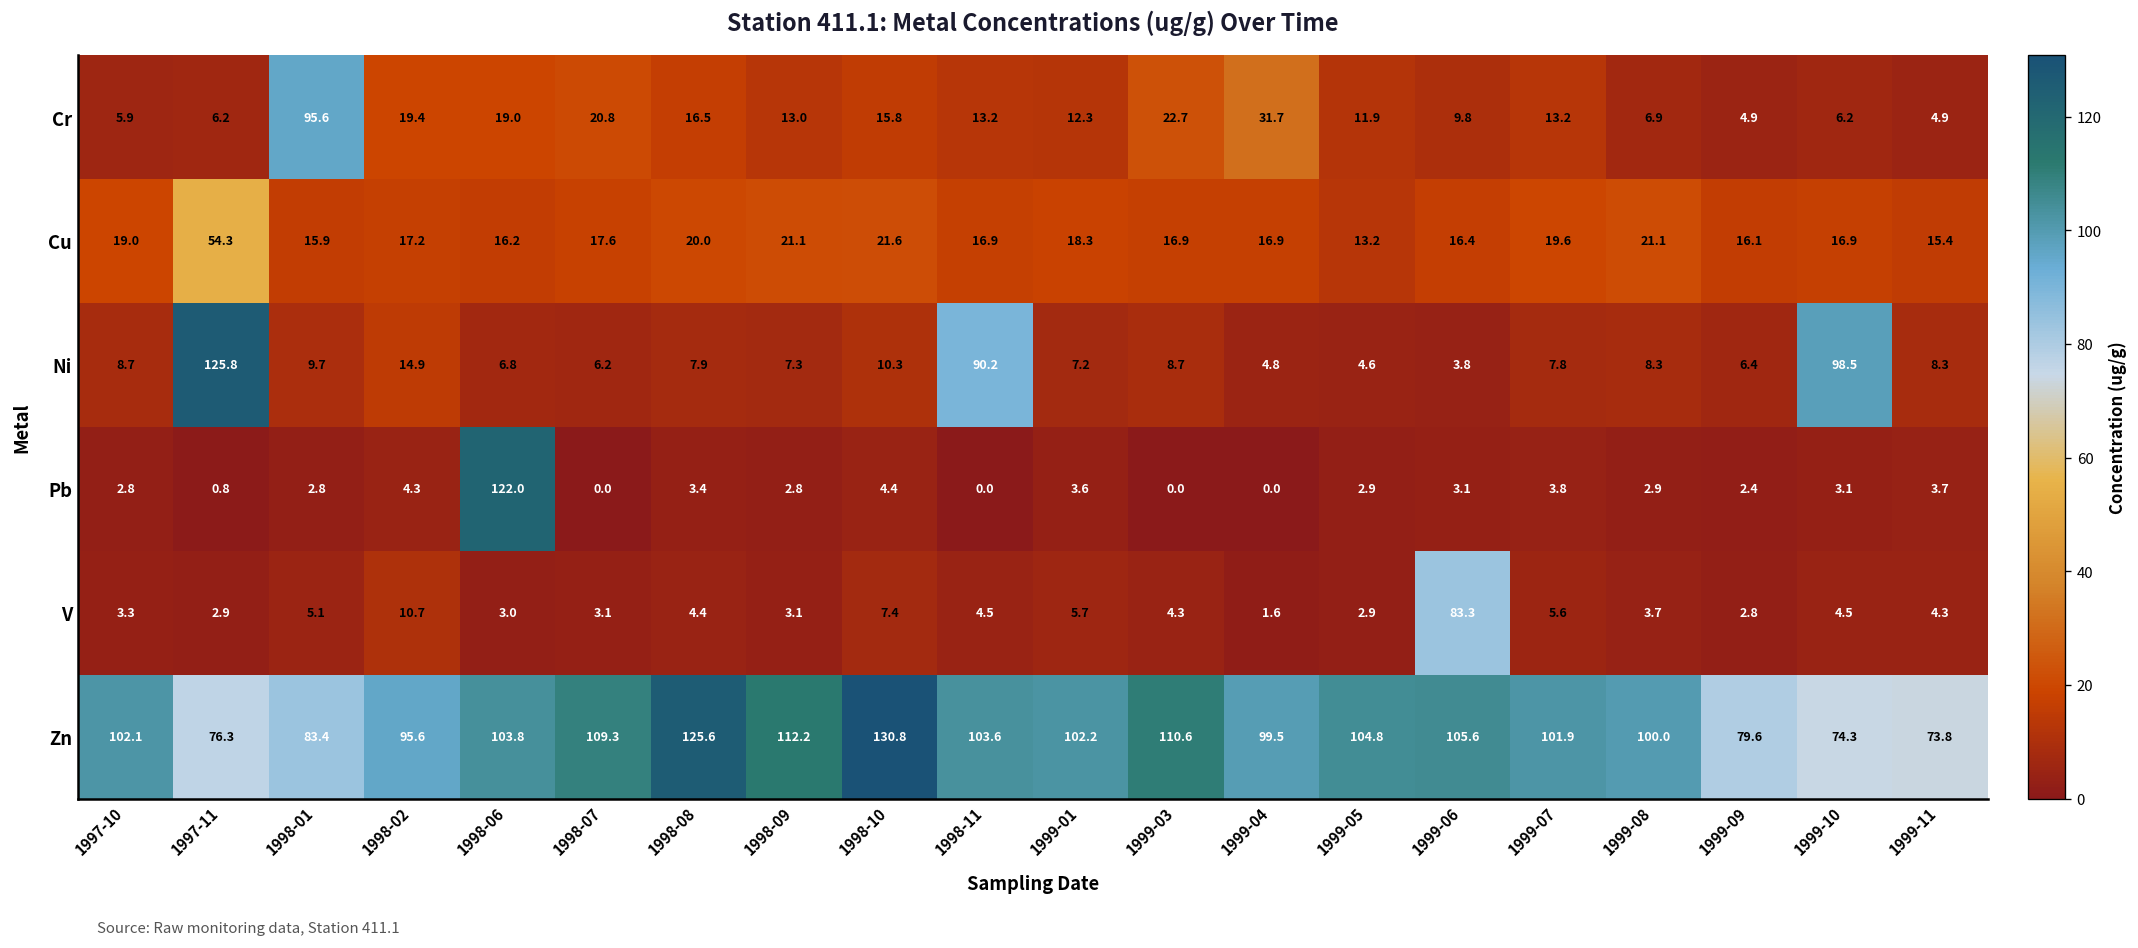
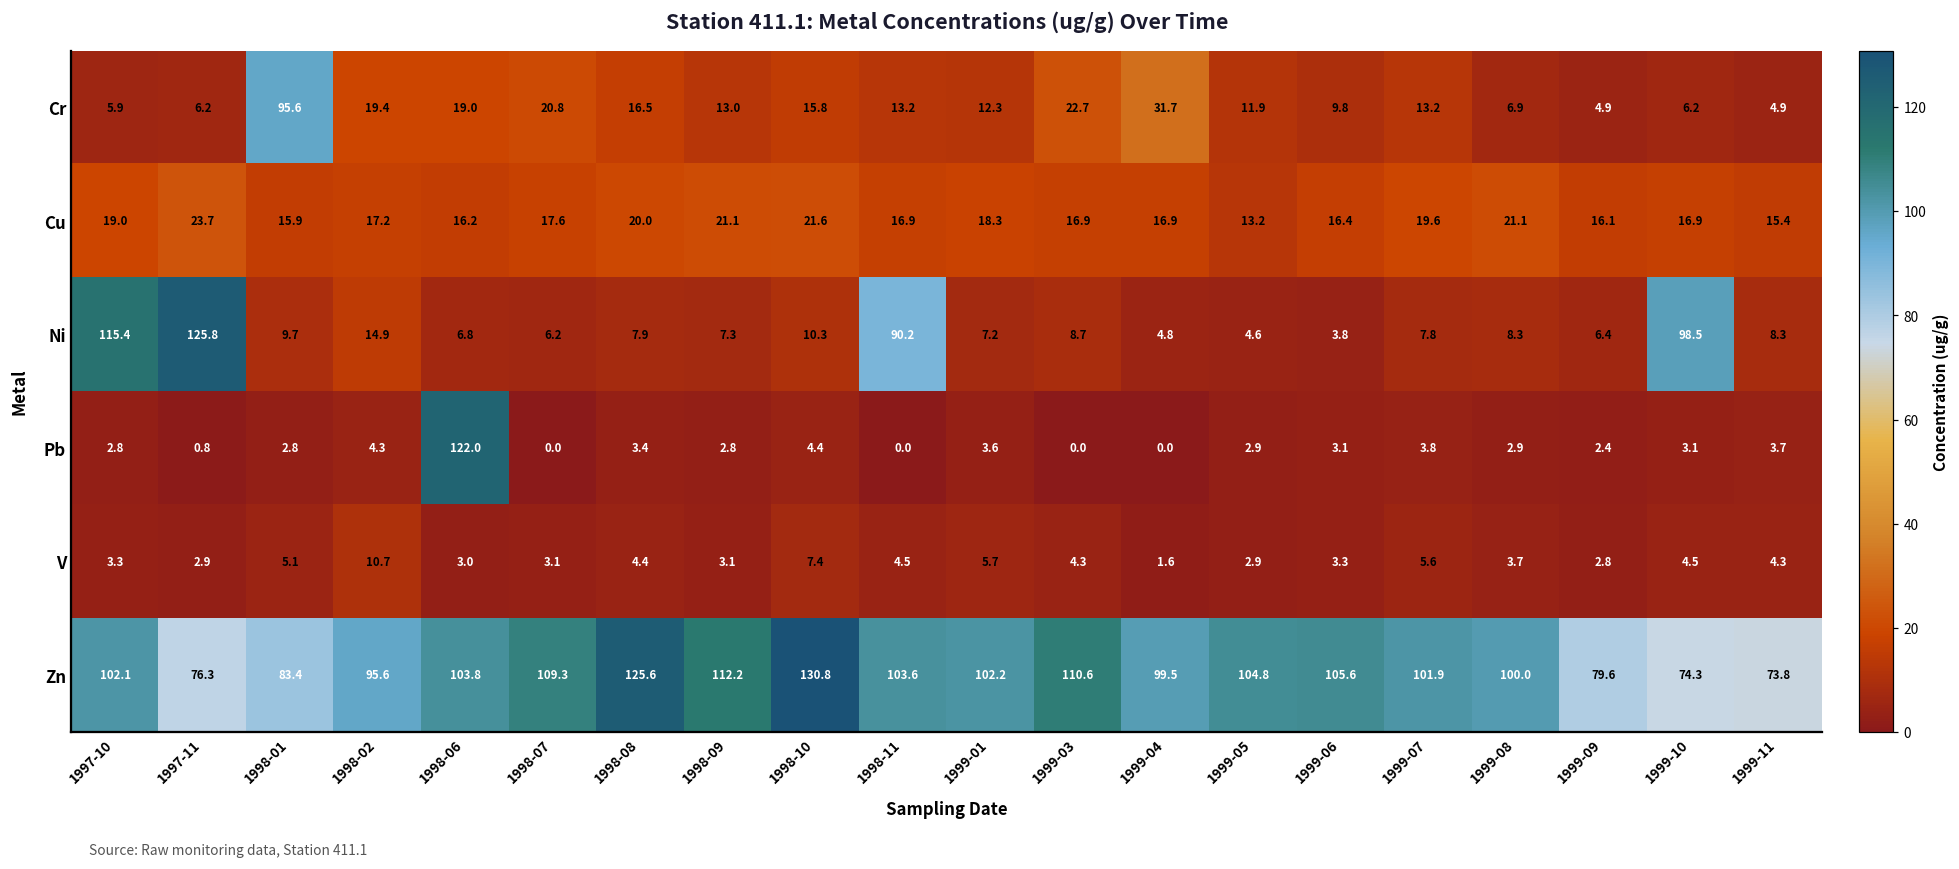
Cu, 1997-11: 54.3 -> 23.7
Ni, 1997-10: 8.7 -> 115.4
V, 1999-06: 83.3 -> 3.3
